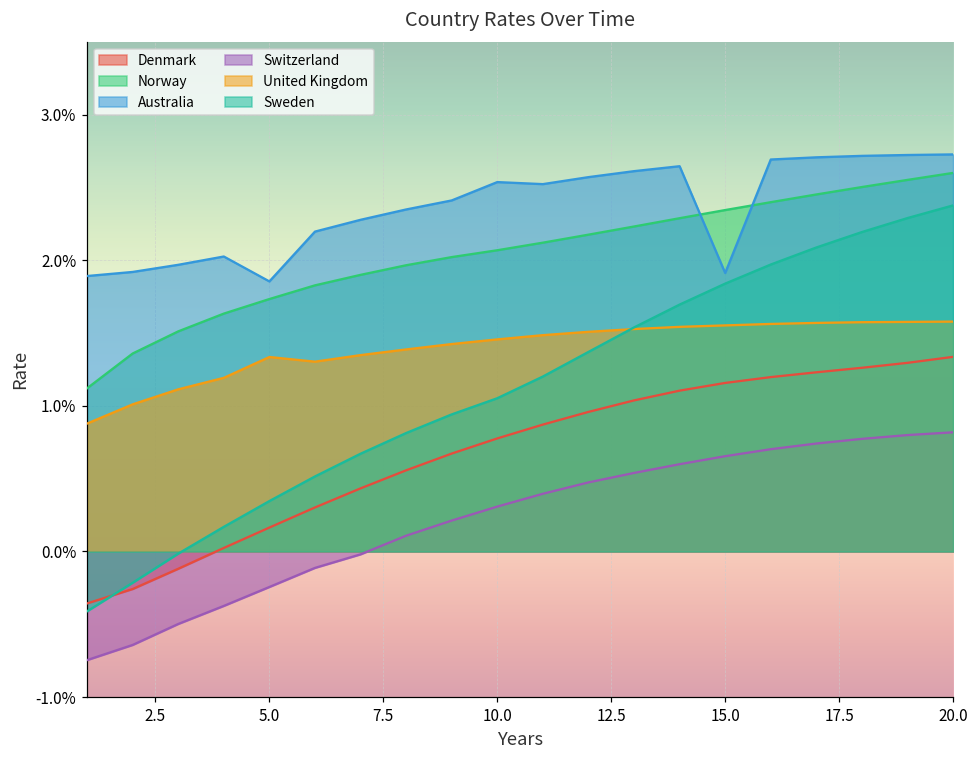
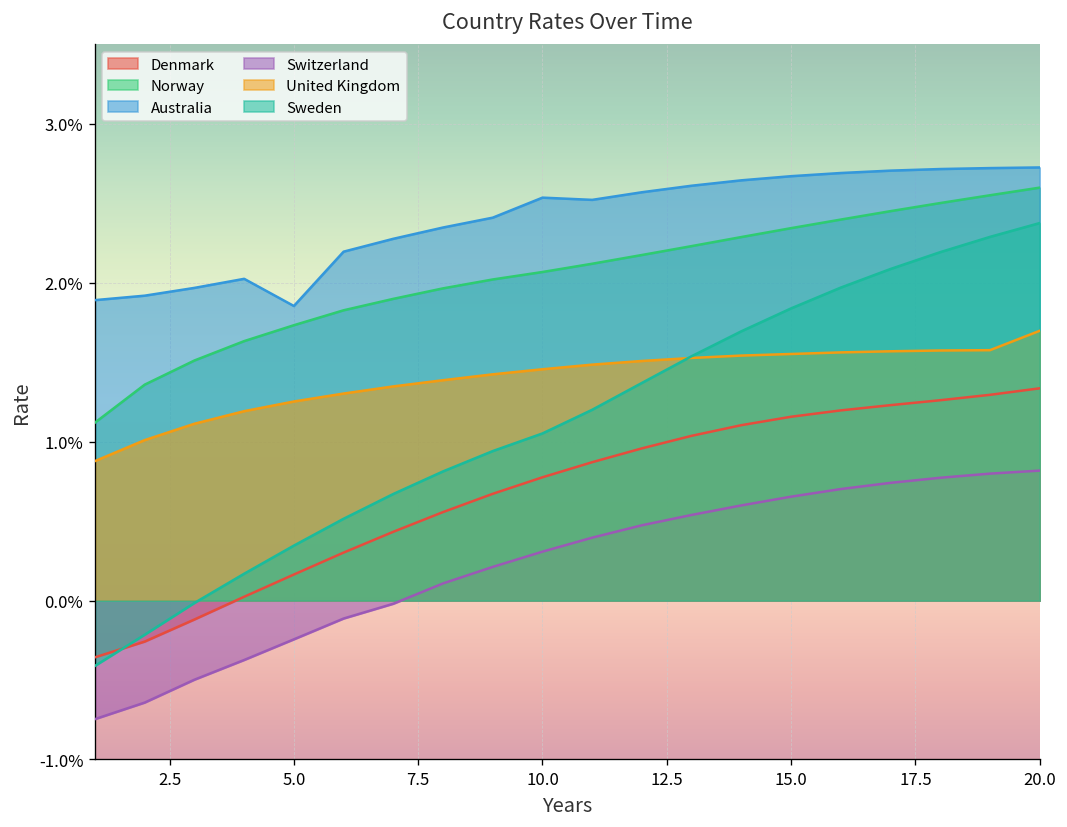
United Kingdom, 5.0: 1.34% -> 1.25%
Australia, 15.0: 1.91% -> 2.67%
United Kingdom, 20.0: 1.58% -> 1.70%
